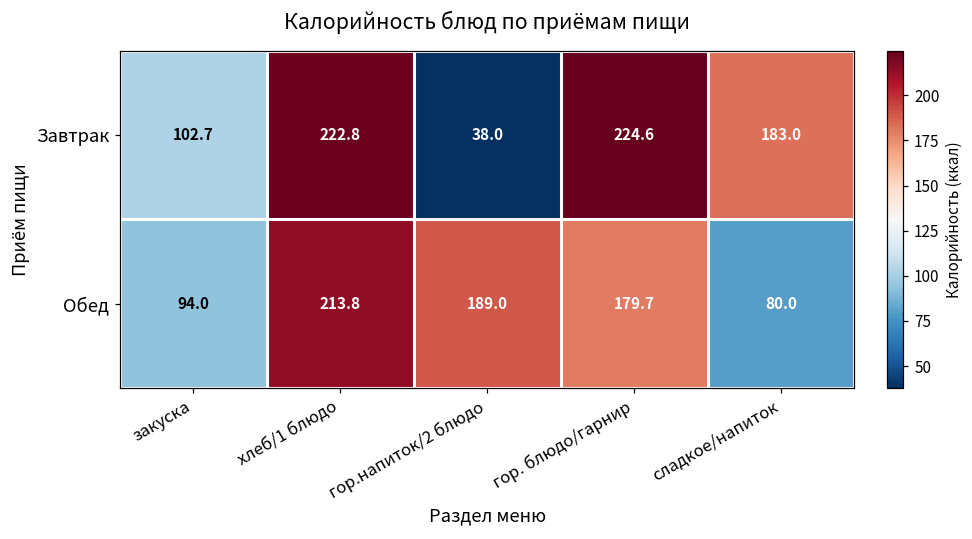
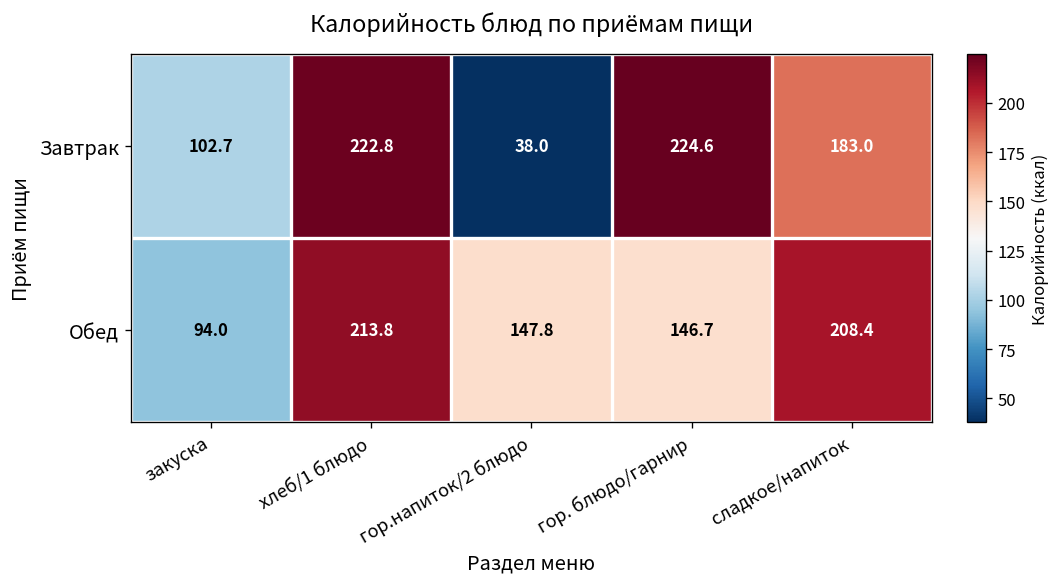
Обед, гор.напиток/2 блюдо: 189.0 -> 147.8
Обед, гор. блюдо/гарнир: 179.7 -> 146.7
Обед, сладкое/напиток: 80.0 -> 208.4
